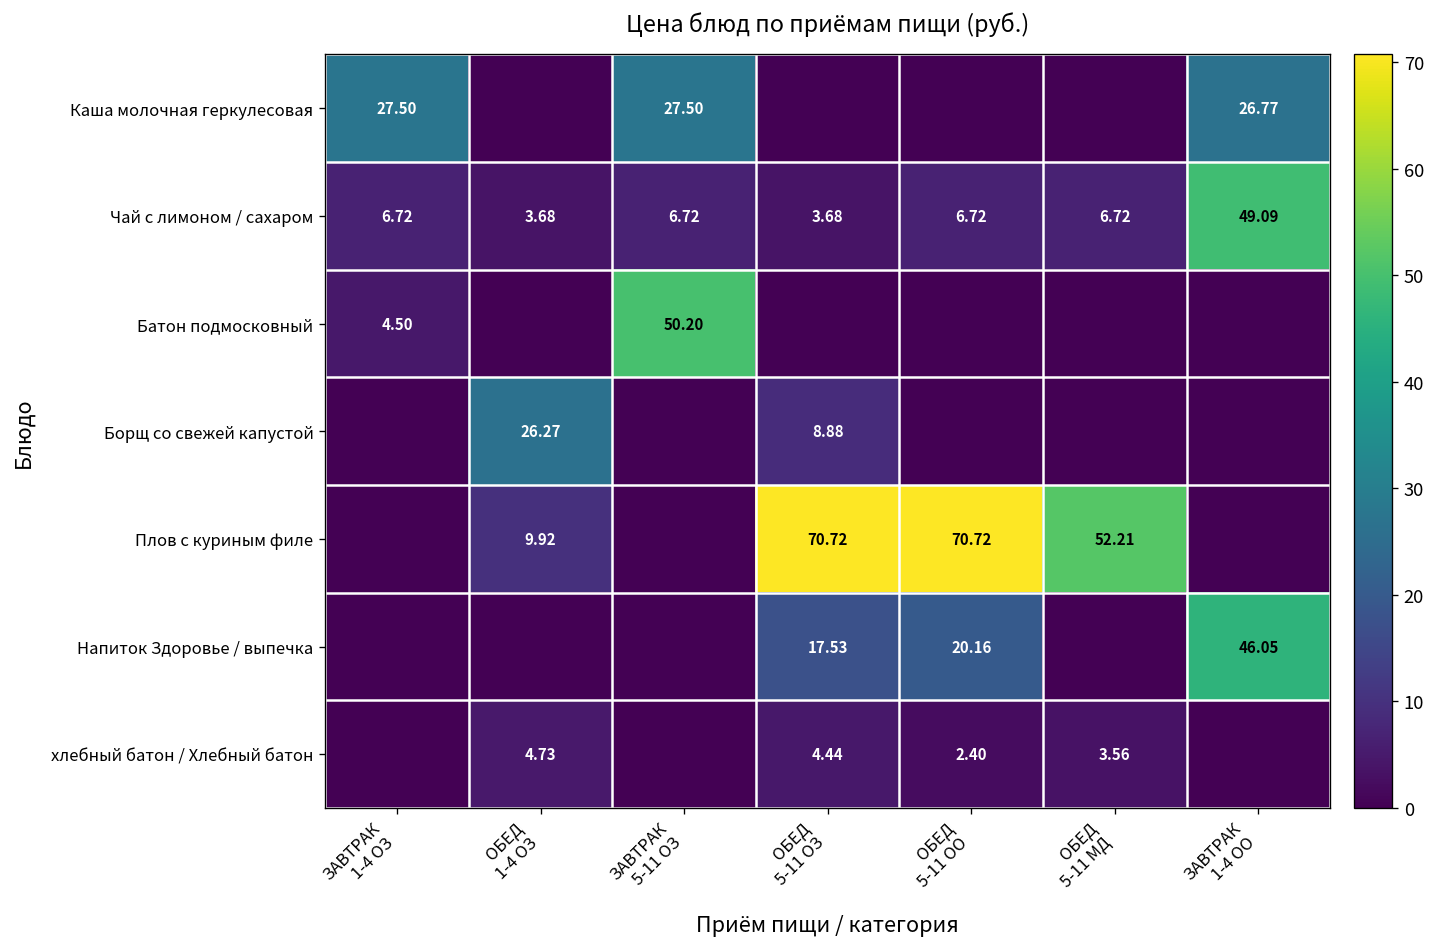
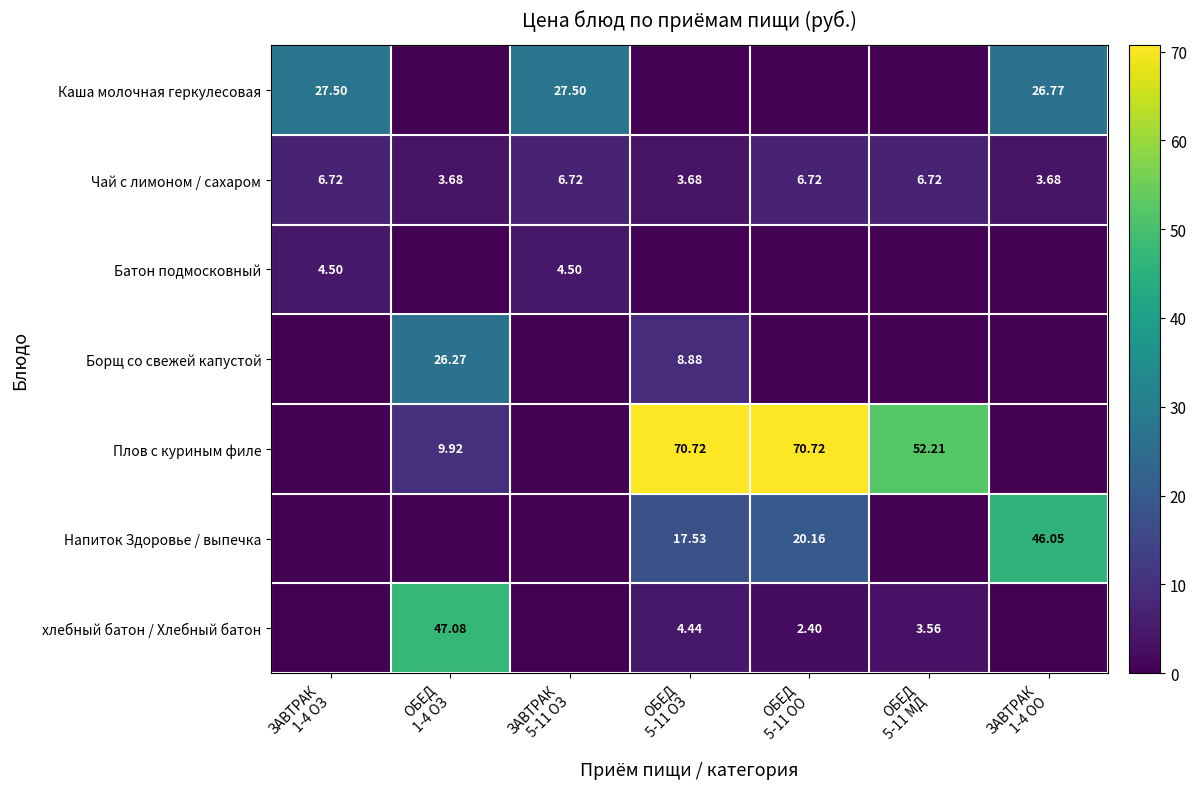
Чай с лимоном / сахаром, ЗАВТРАК 1-4 ОО: 49.09 -> 3.68
Батон подмосковный, ЗАВТРАК 5-11 ОЗ: 50.20 -> 4.50
хлебный батон / Хлебный батон, ОБЕД 1-4 ОЗ: 4.73 -> 47.08
